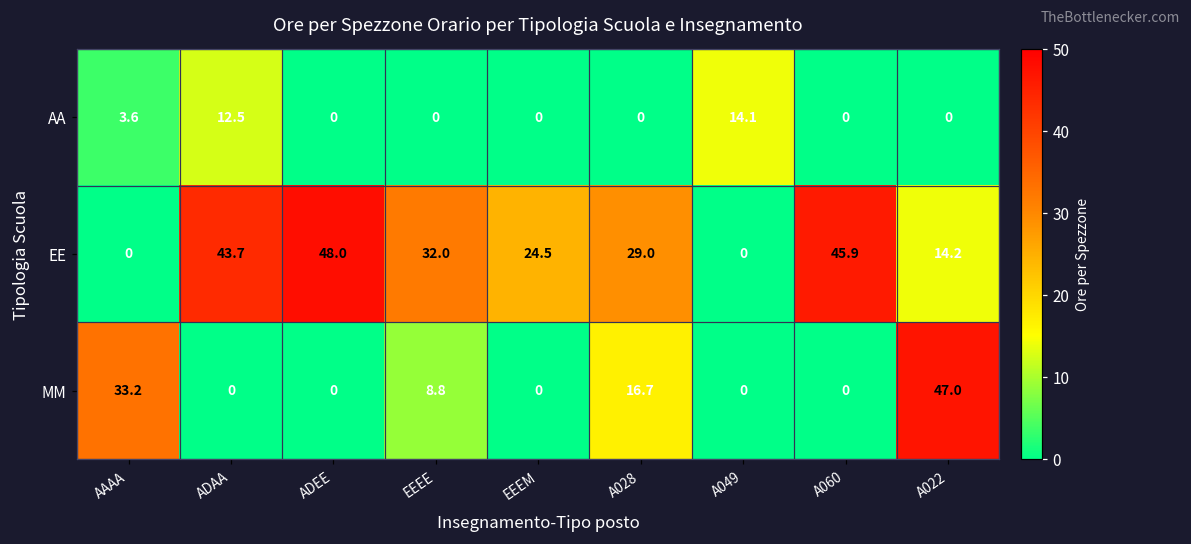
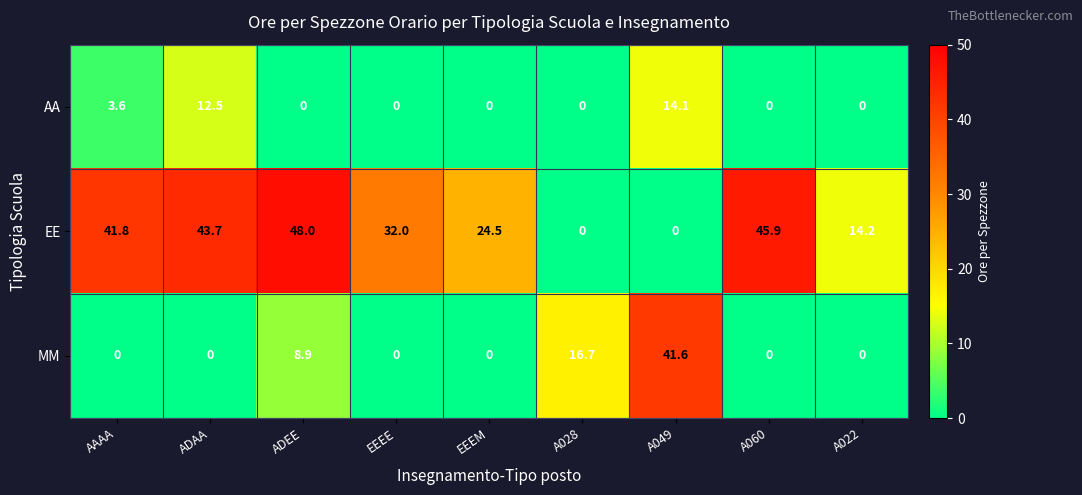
EE, AAAA: 0 -> 41.8
EE, A028: 29.0 -> 0
MM, AAAA: 33.2 -> 0
MM, ADEE: 0 -> 8.9
MM, EEEE: 8.8 -> 0
MM, A049: 0 -> 41.6
MM, A022: 47.0 -> 0
